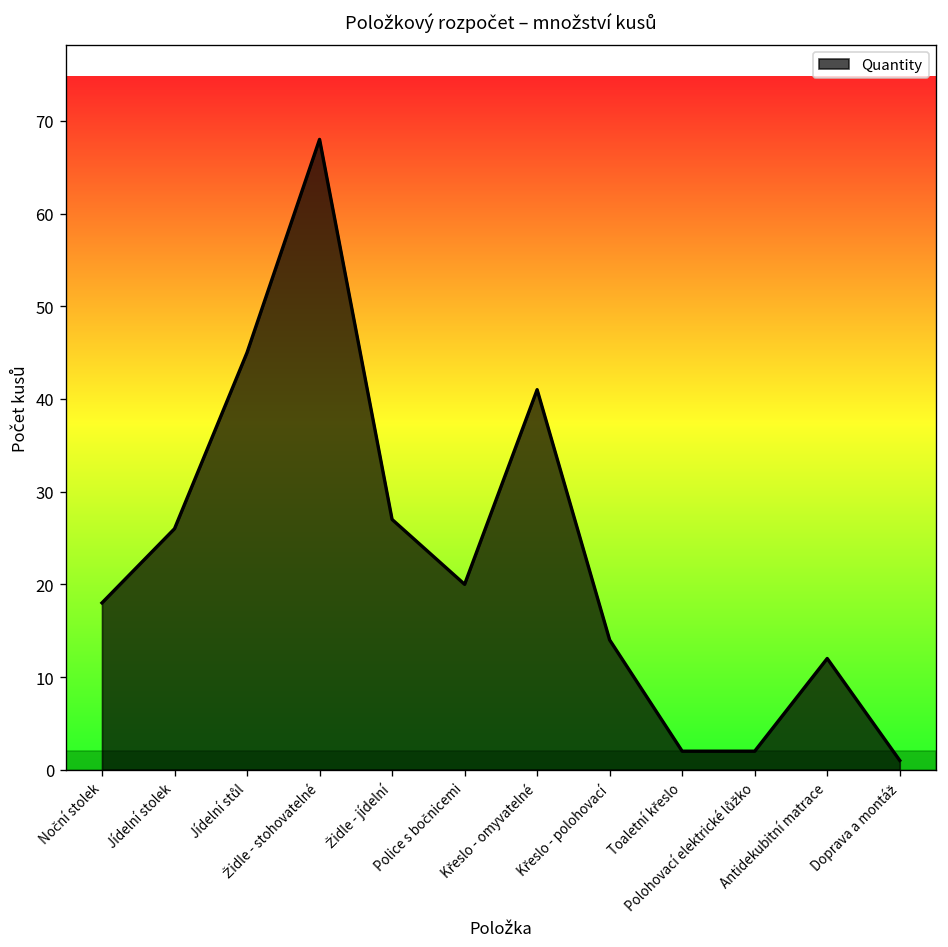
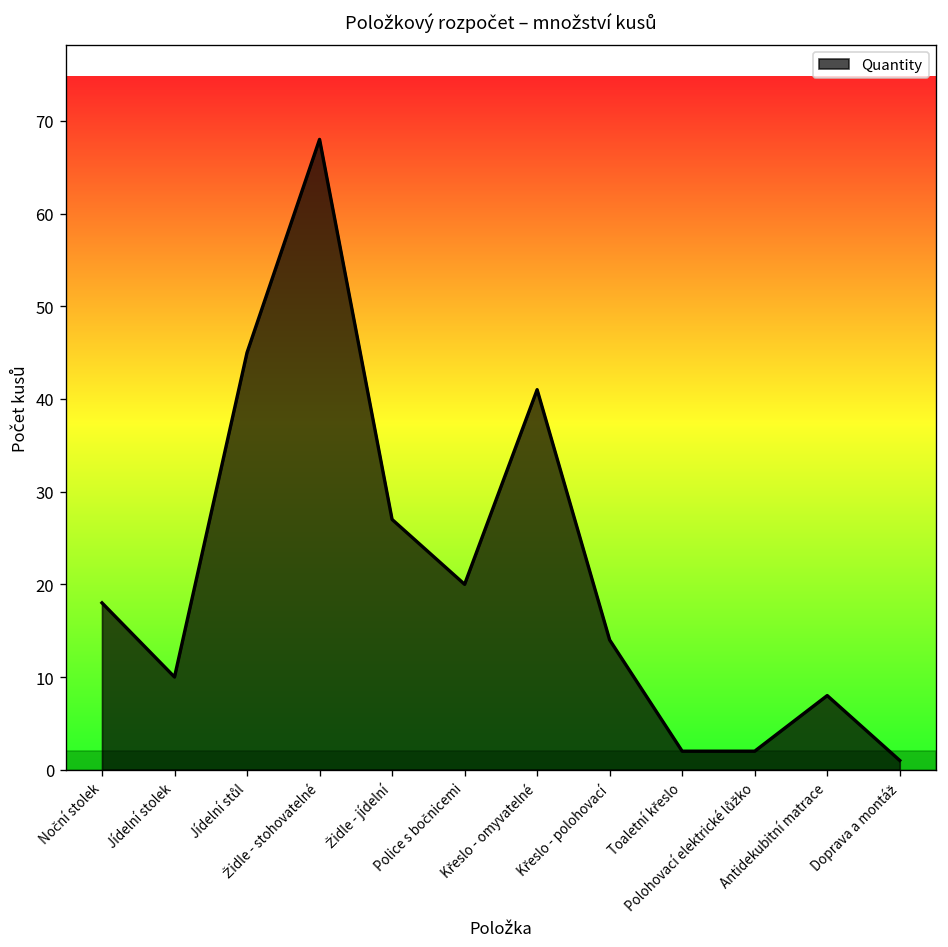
Jídelní stolek: 26 -> 10
Antidekubitní matrace: 12 -> 8
